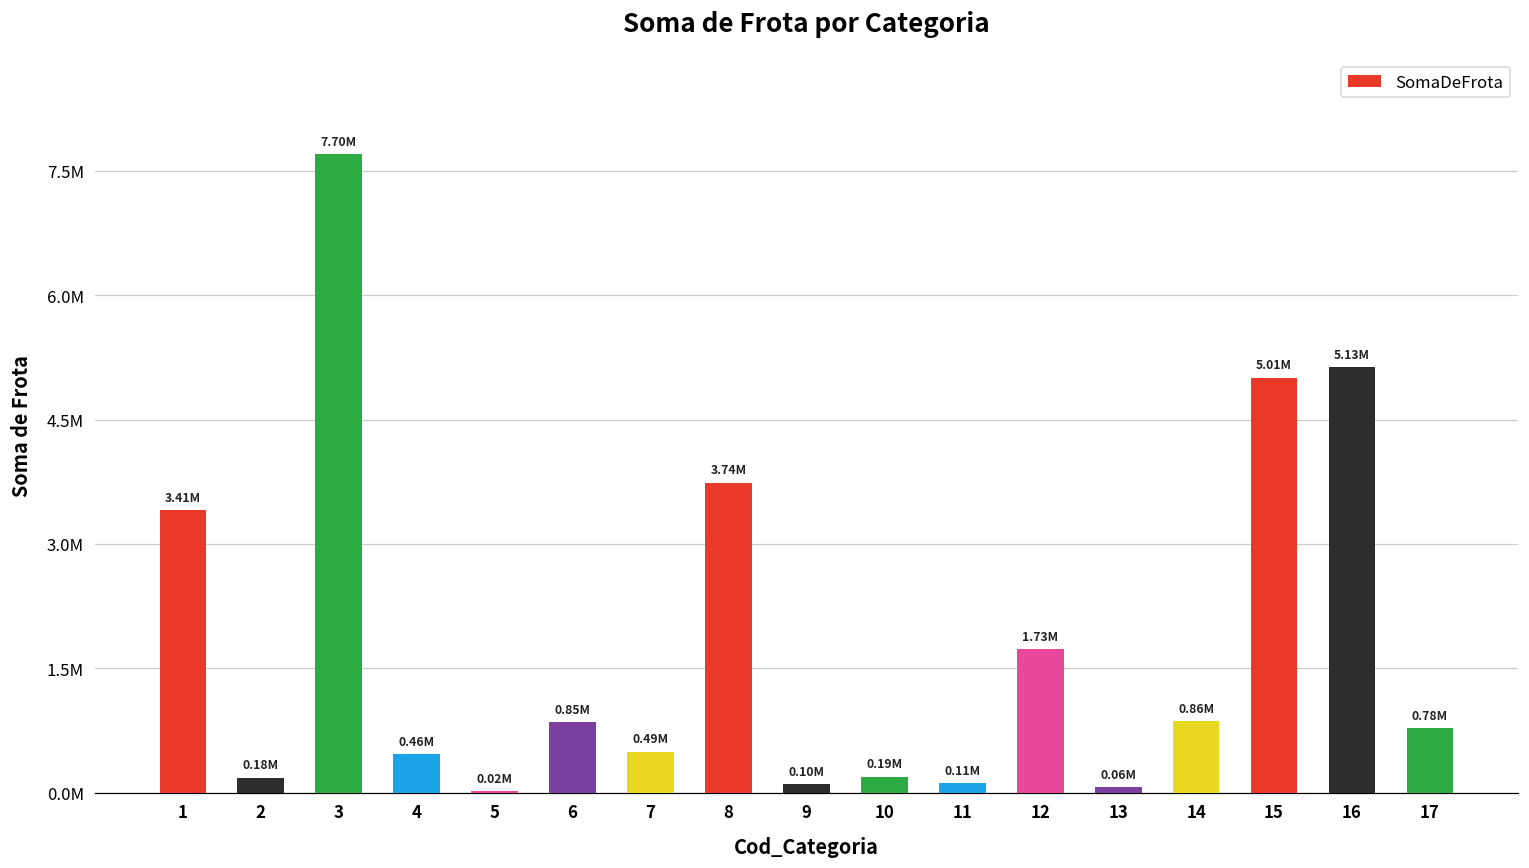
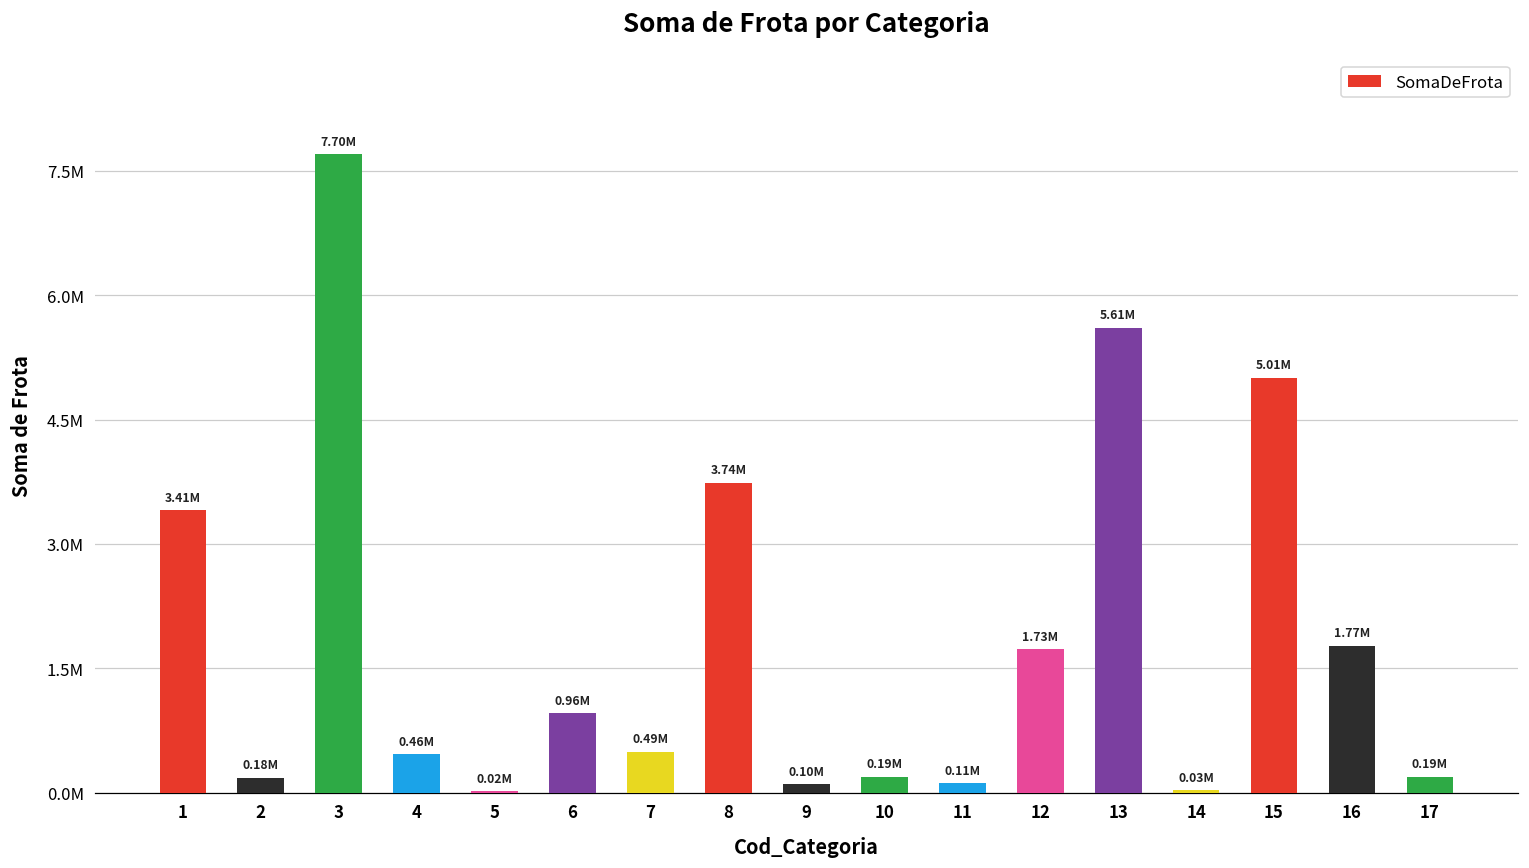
6: 0.85M -> 0.96M
13: 0.06M -> 5.61M
14: 0.86M -> 0.03M
16: 5.13M -> 1.77M
17: 0.78M -> 0.19M
